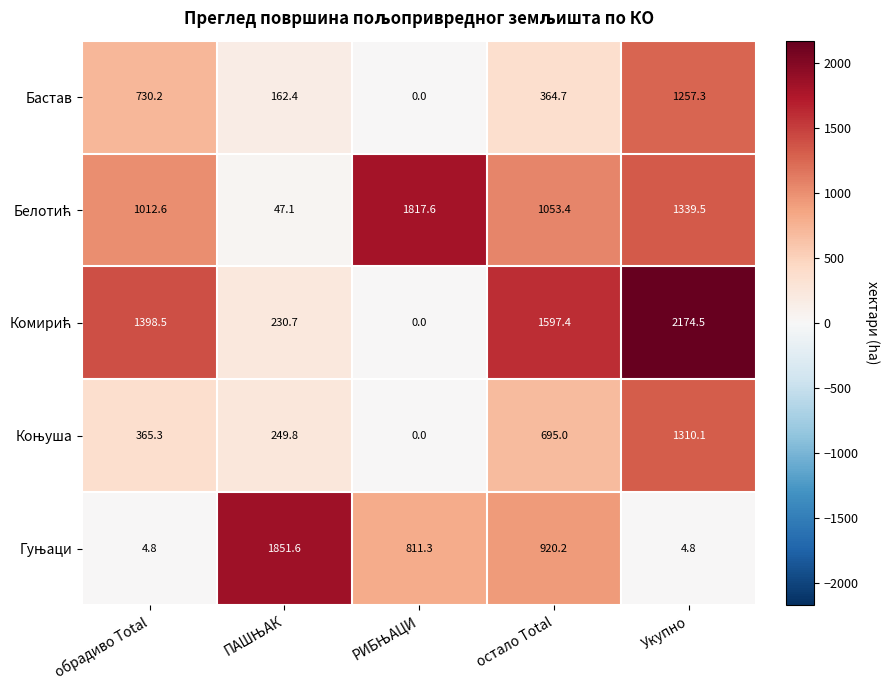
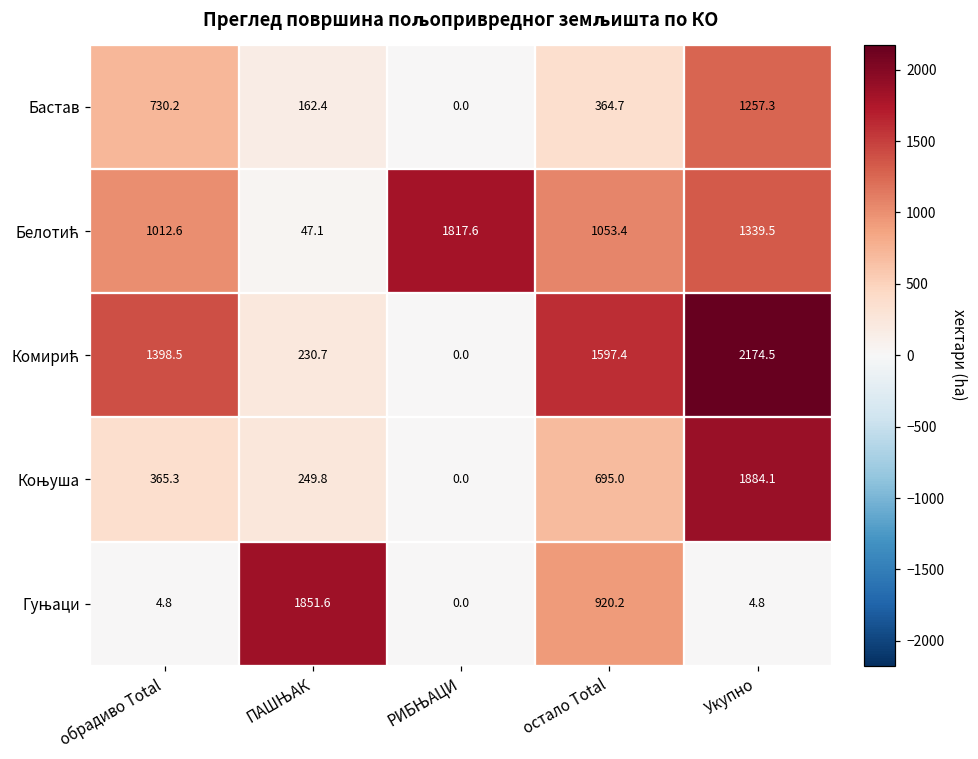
Коњуша, Укупно: 1310.1 -> 1884.1
Гуњаци, РИБЊАЦИ: 811.3 -> 0.0
